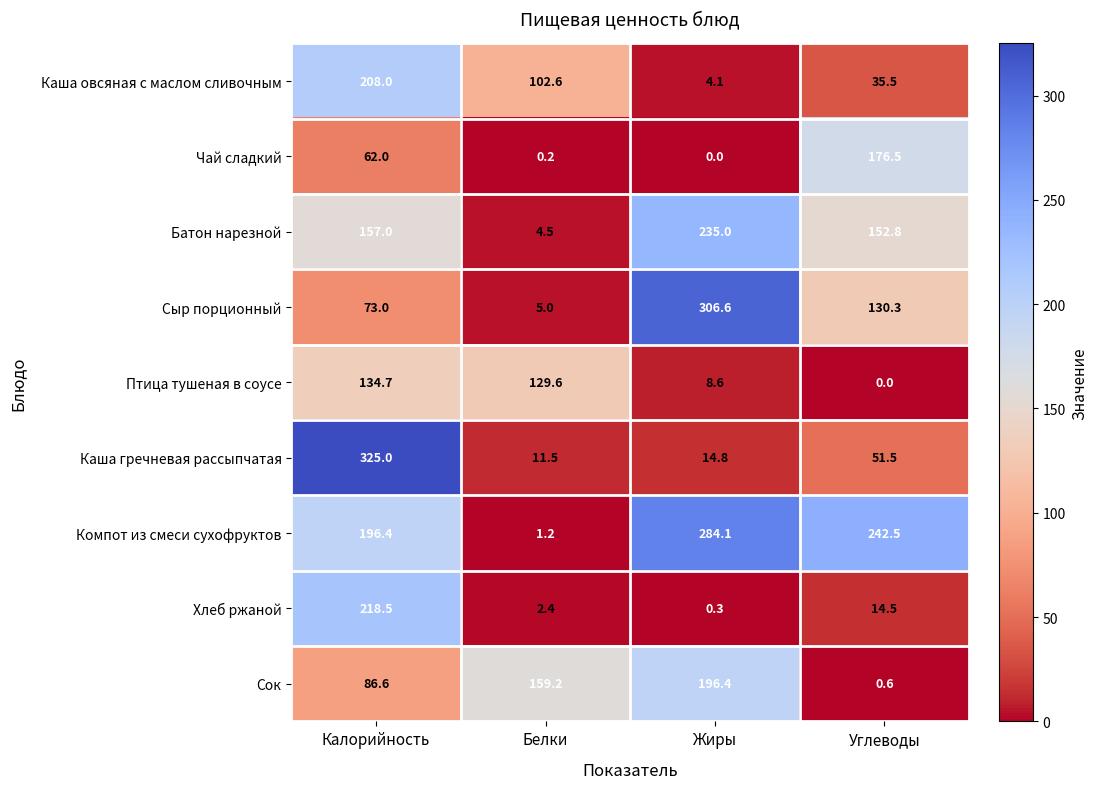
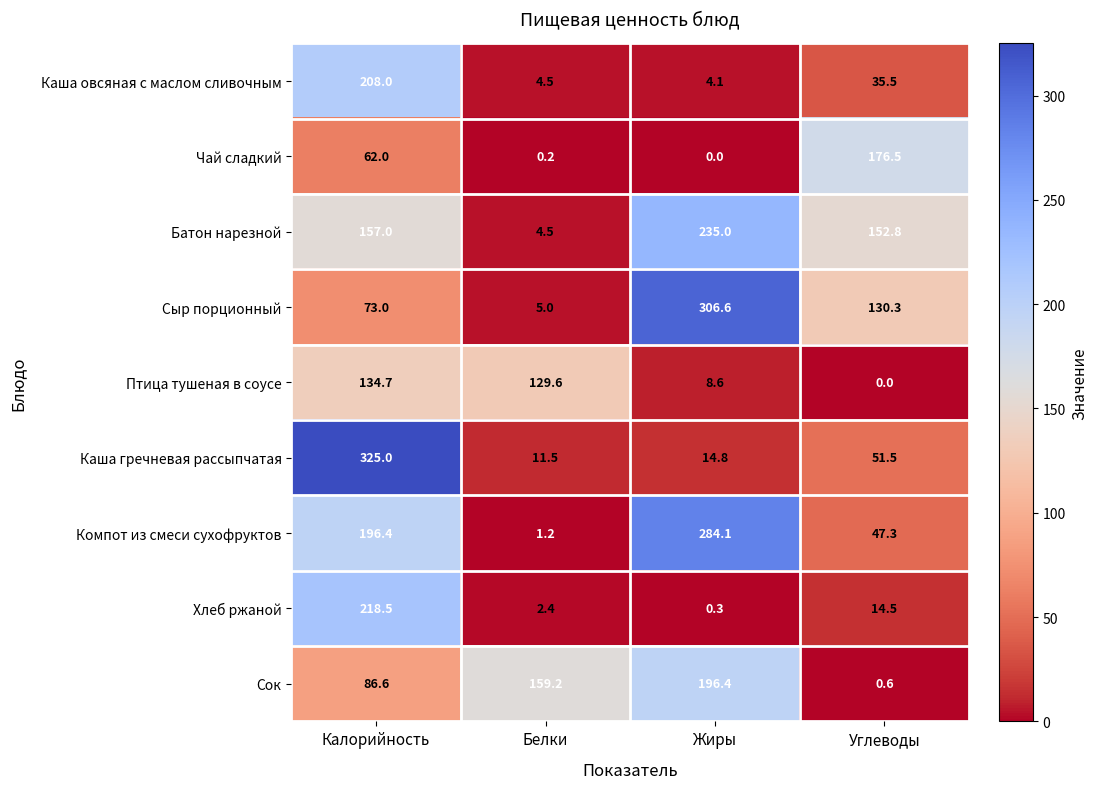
Каша овсяная с маслом сливочным, Белки: 102.6 -> 4.5
Компот из смеси сухофруктов, Углеводы: 242.5 -> 47.3
